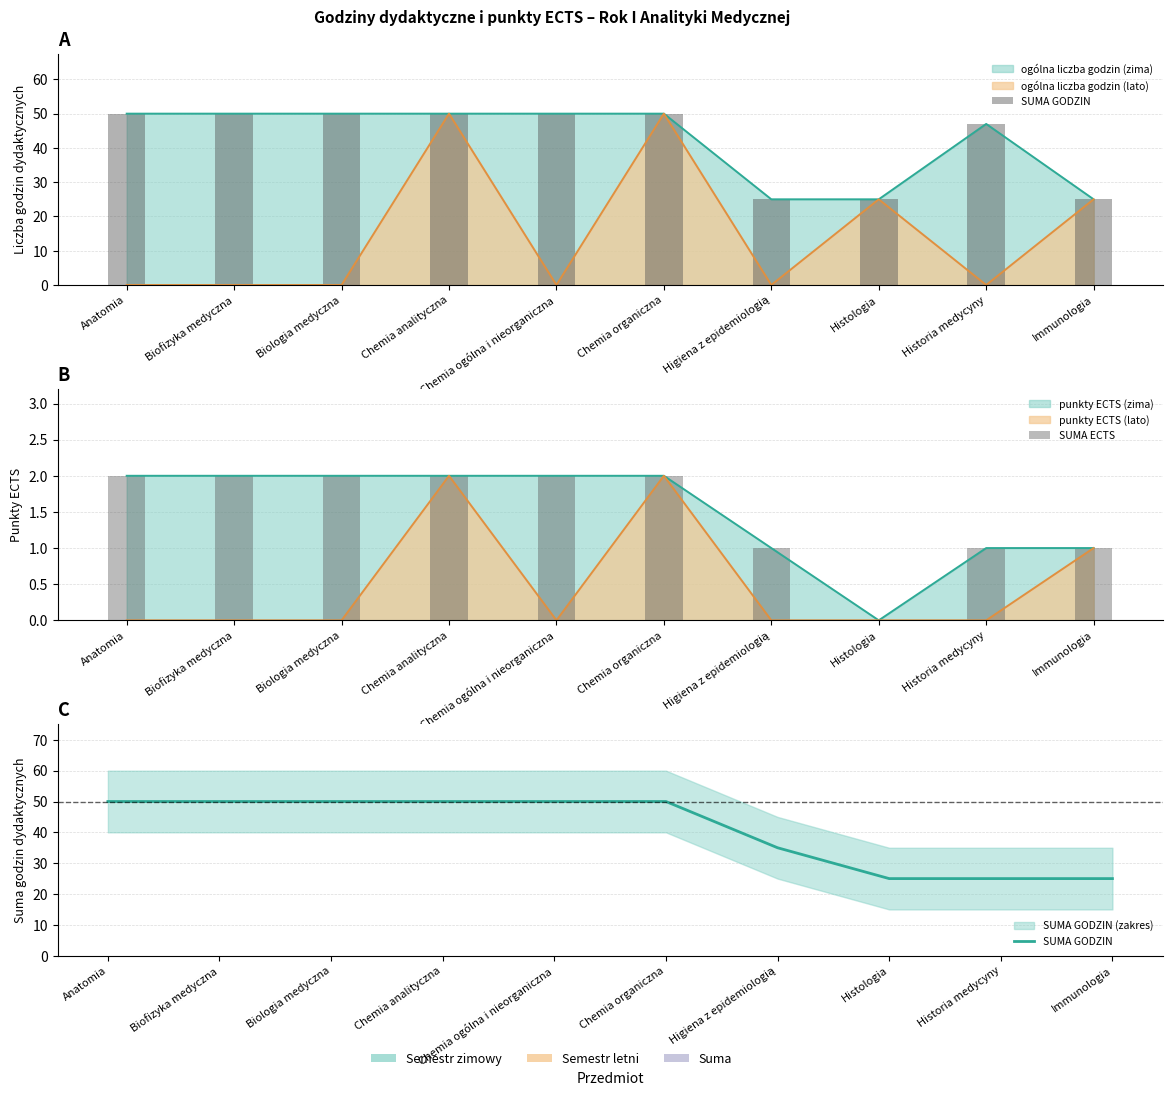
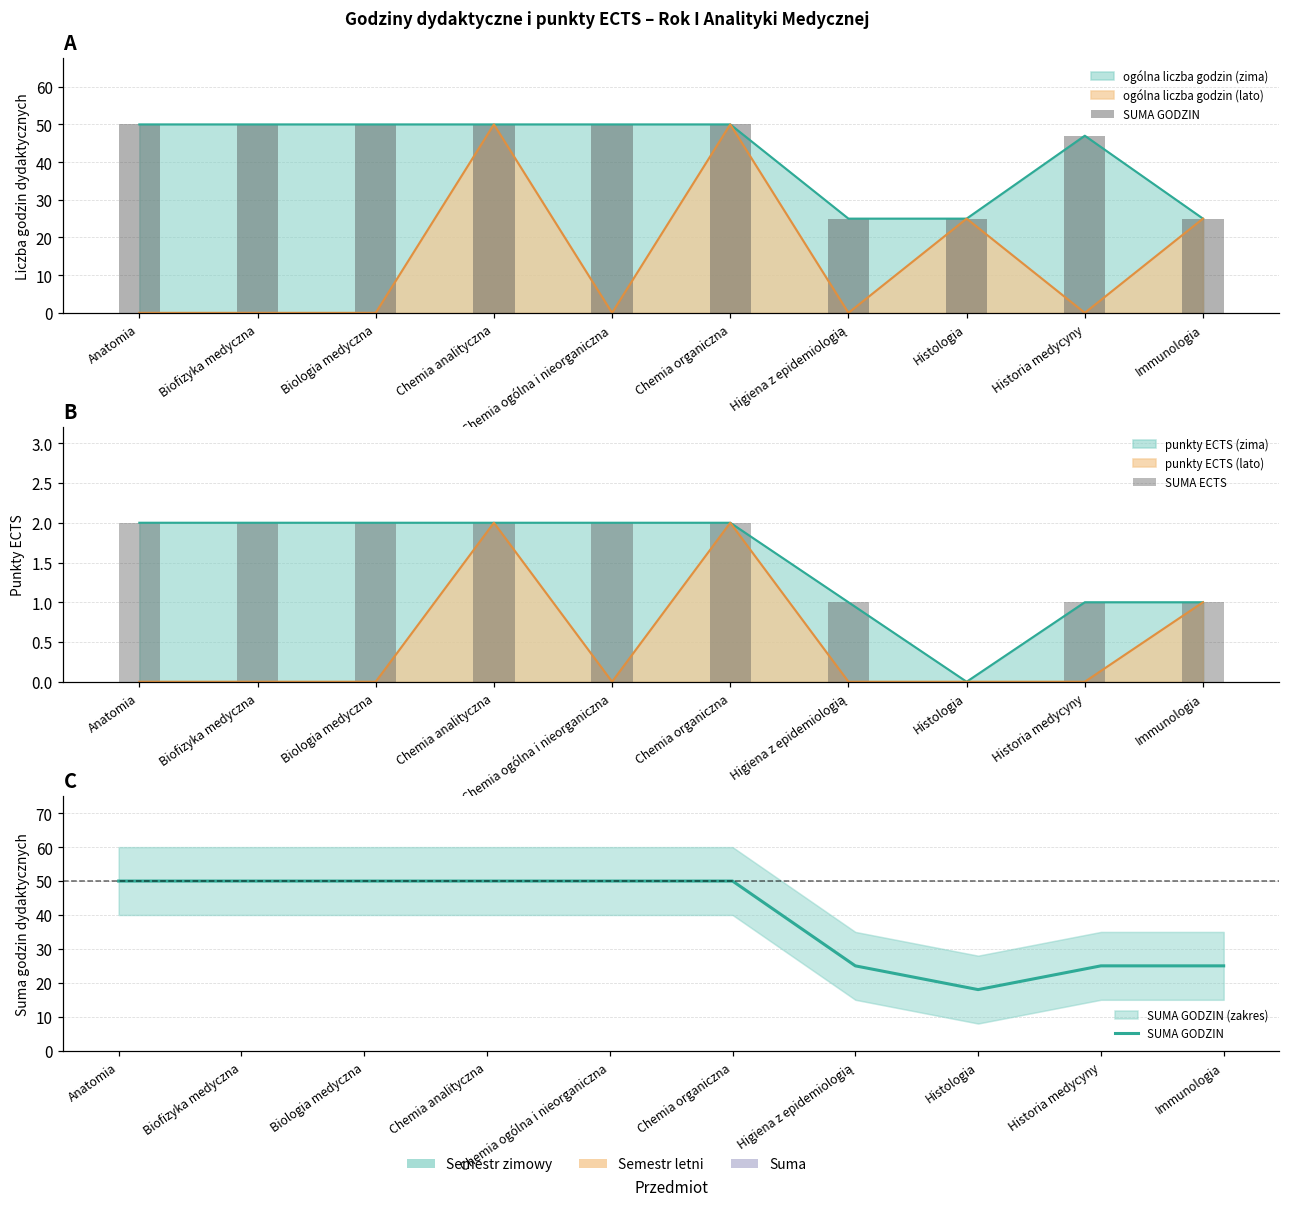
C, SUMA GODZIN, Higiena z epidemiologią: 35 -> 25
C, SUMA GODZIN, Histologia: 25 -> 18
